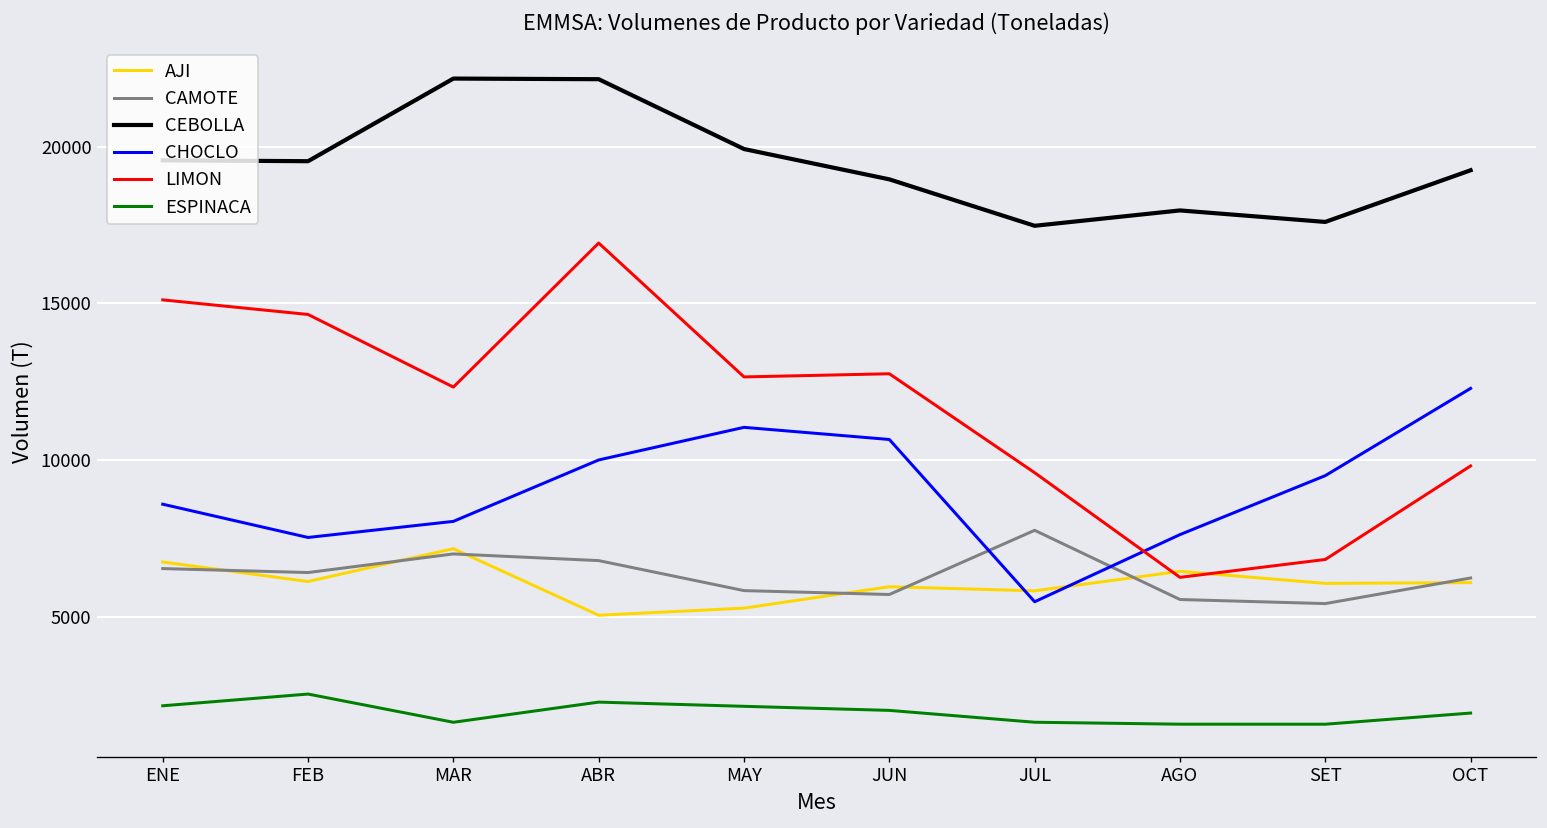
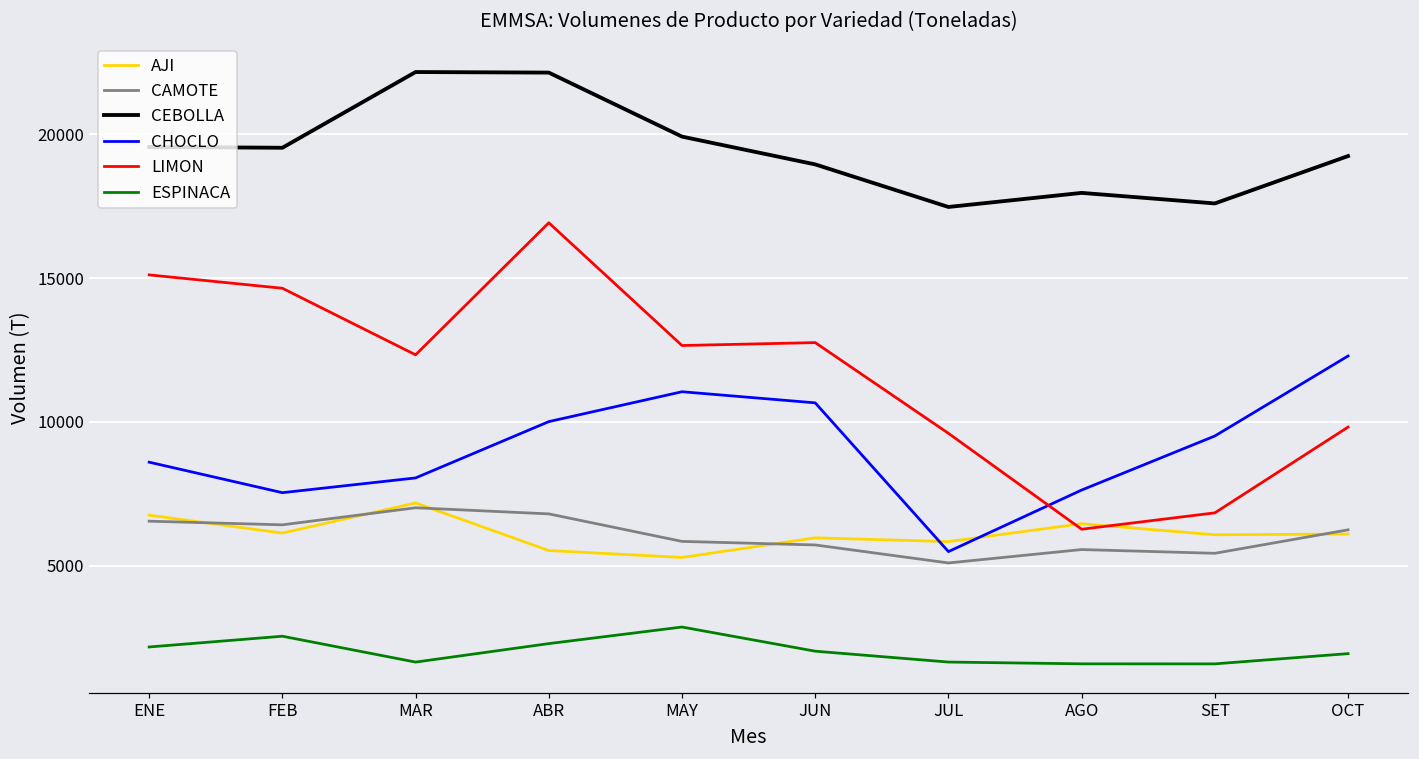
AJI, ABR: 5100 -> 5500
ESPINACA, MAY: 2200 -> 2900
CAMOTE, JUL: 7800 -> 5100
